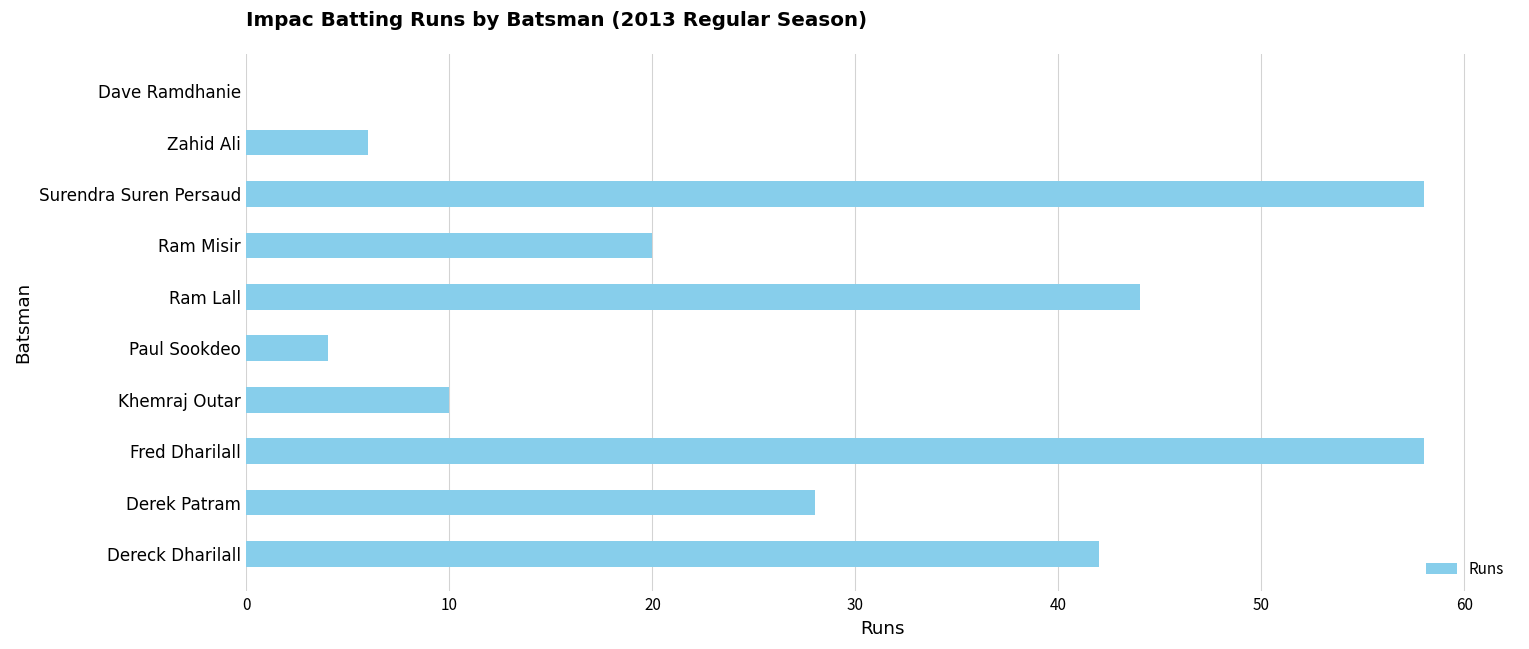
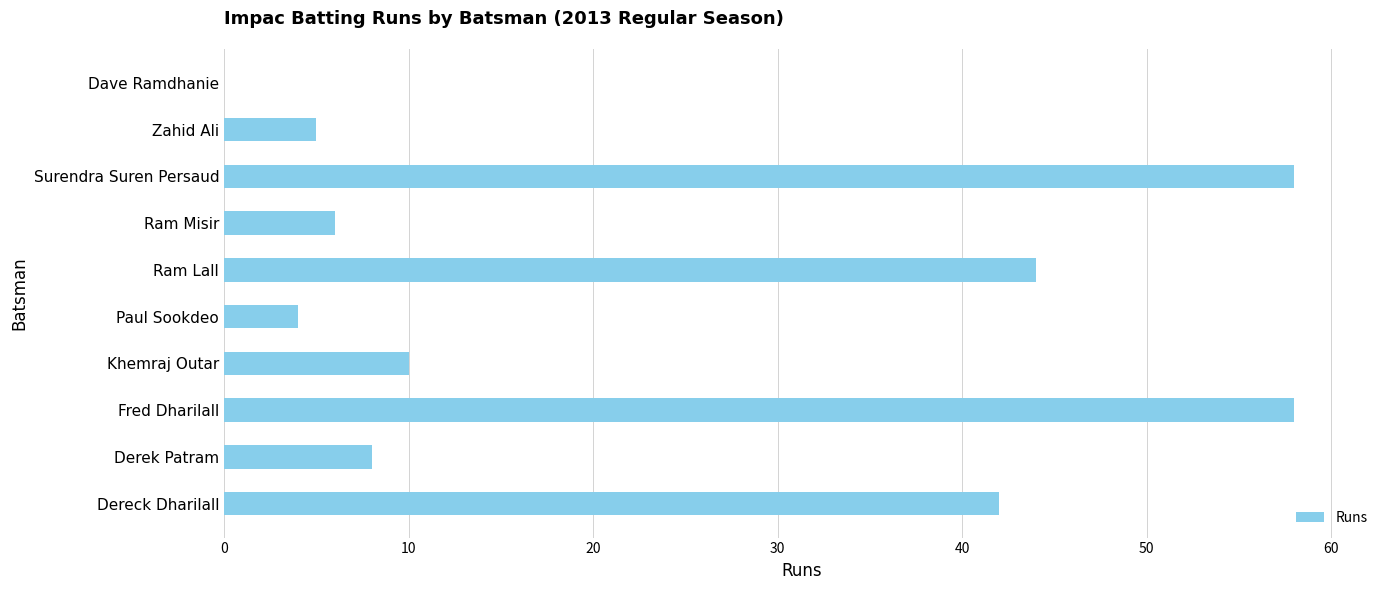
Zahid Ali: 6 -> 5
Ram Misir: 20 -> 6
Derek Patram: 28 -> 8
